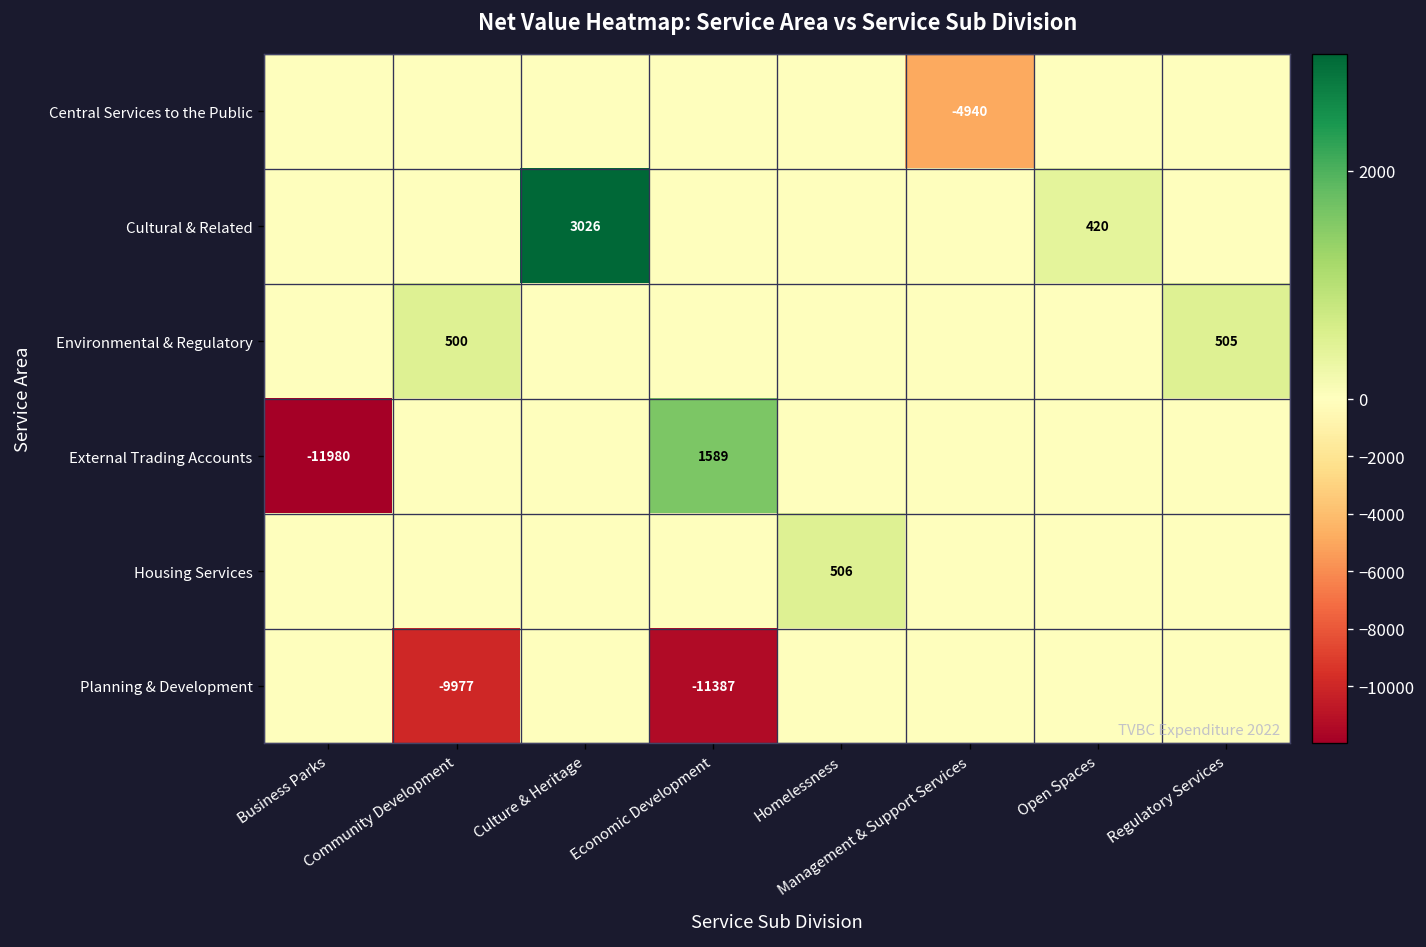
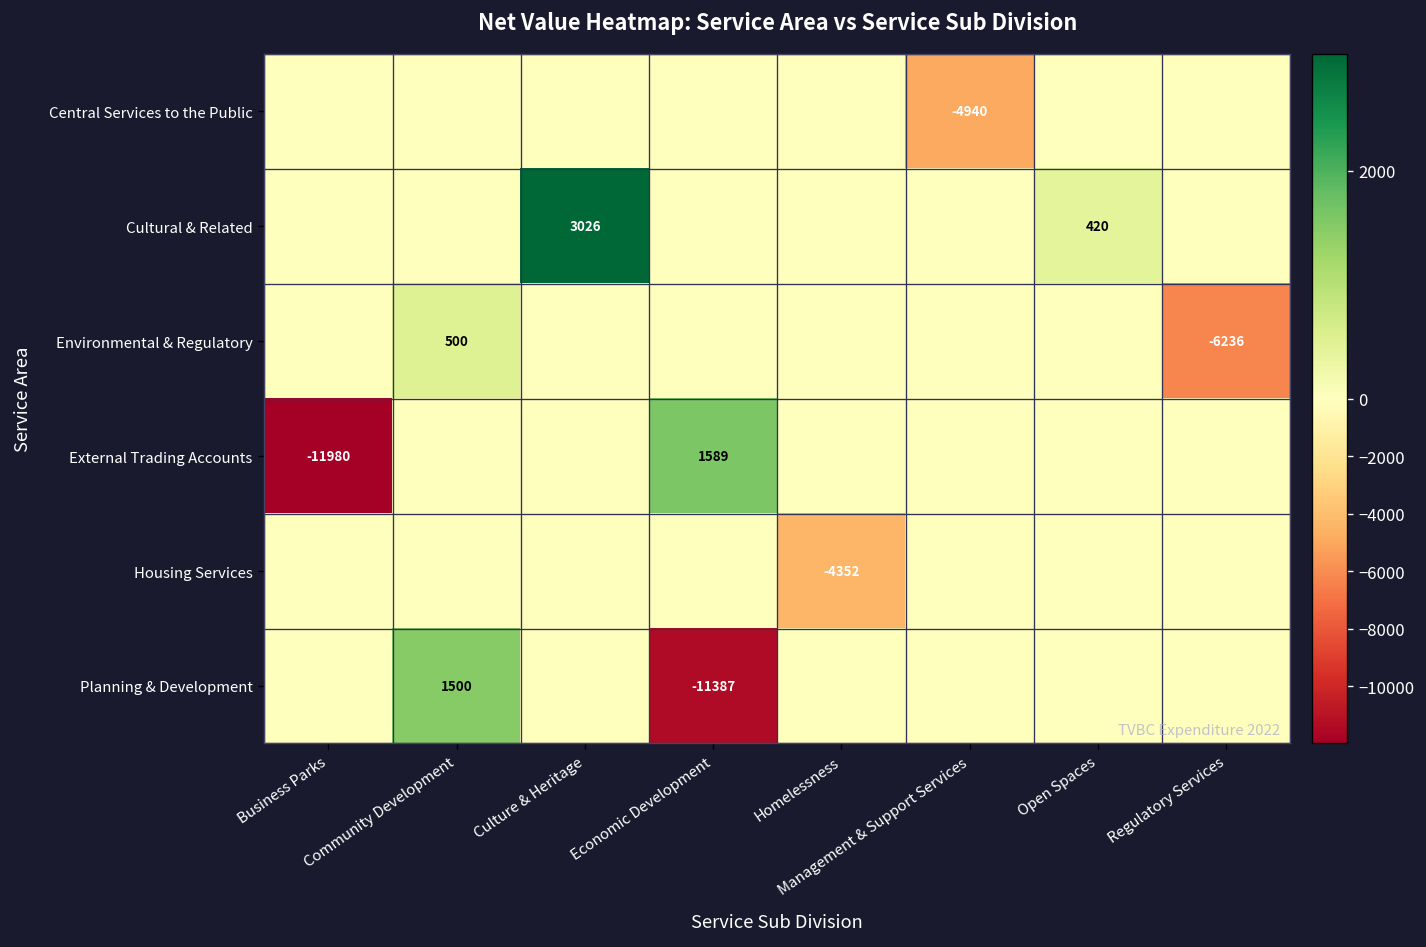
Environmental & Regulatory, Regulatory Services: 505 -> -6236
Housing Services, Homelessness: 506 -> -4352
Planning & Development, Community Development: -9977 -> 1500
